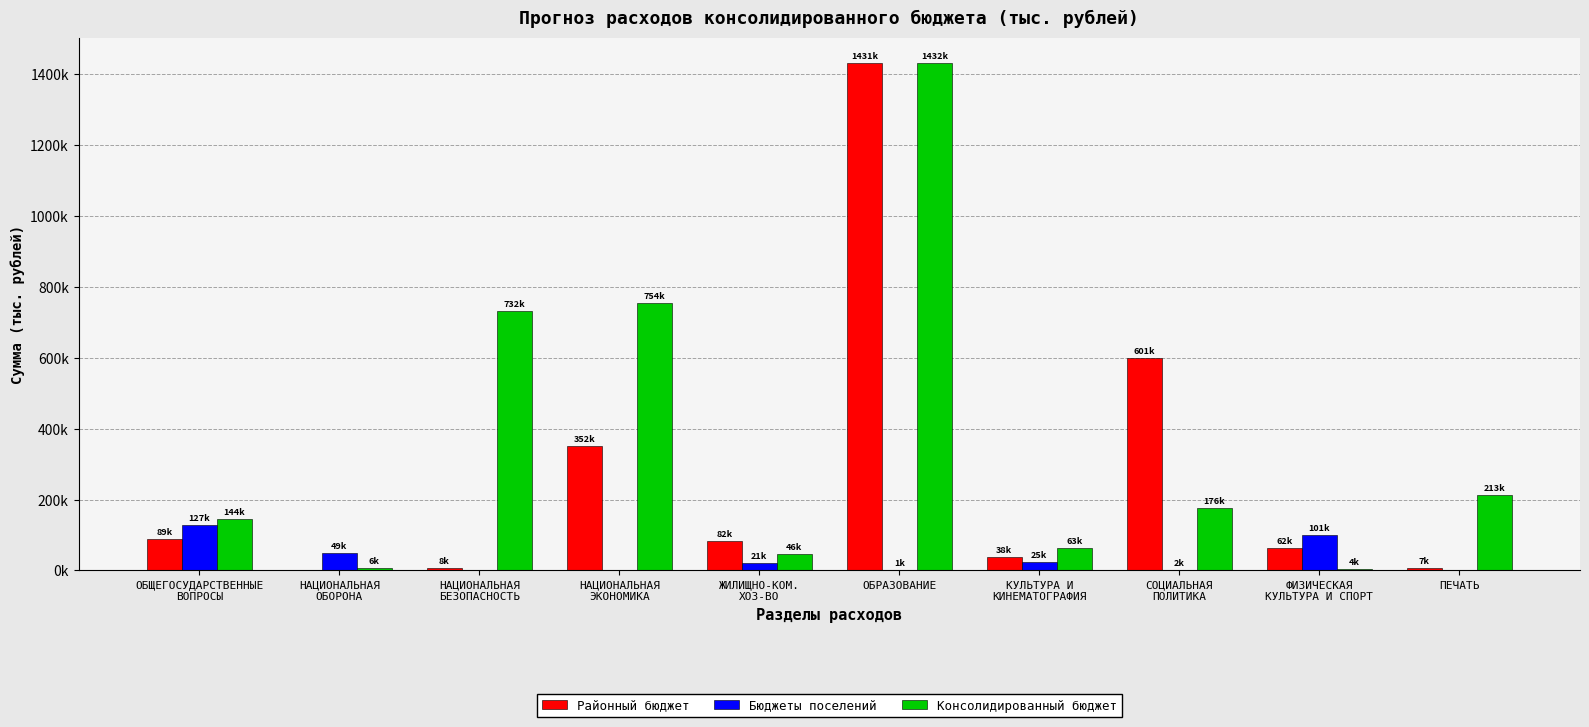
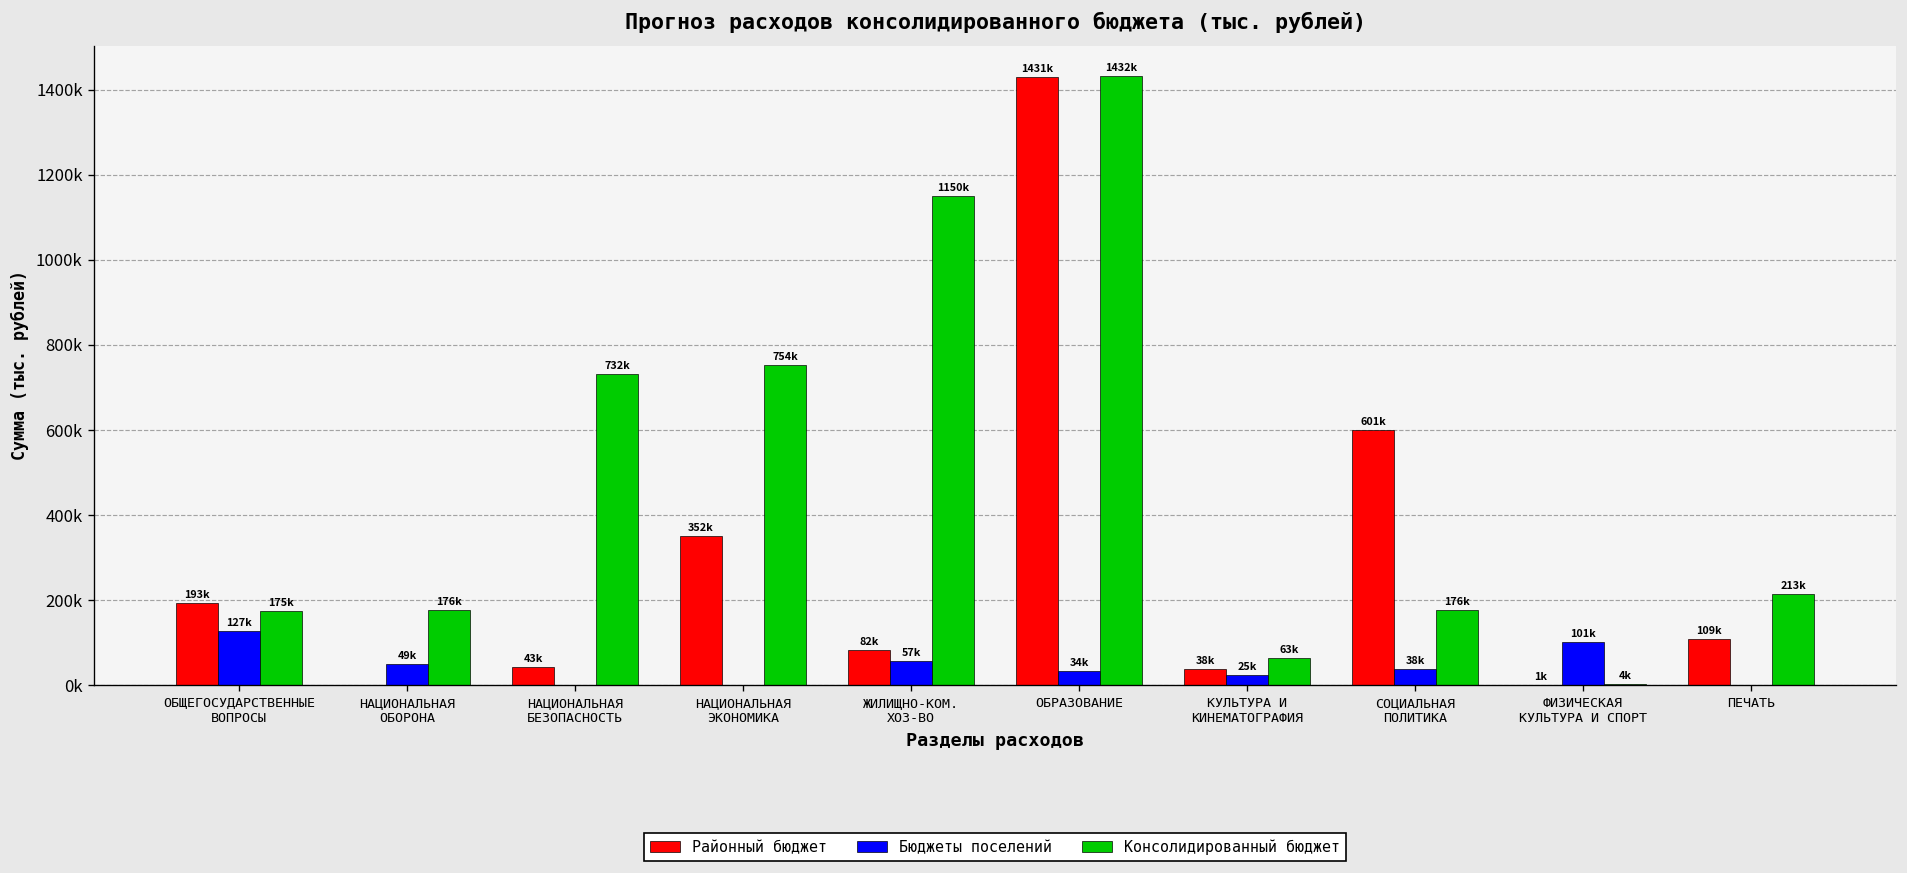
Районный бюджет, ОБЩЕГОСУДАРСТВЕННЫЕ ВОПРОСЫ: 89k -> 193k
Консолидированный бюджет, ОБЩЕГОСУДАРСТВЕННЫЕ ВОПРОСЫ: 144k -> 175k
Консолидированный бюджет, НАЦИОНАЛЬНАЯ ОБОРОНА: 6k -> 176k
Районный бюджет, НАЦИОНАЛЬНАЯ БЕЗОПАСНОСТЬ: 8k -> 43k
Бюджеты поселений, ЖИЛИЩНО-КОМ. ХОЗ-ВО: 21k -> 57k
Консолидированный бюджет, ЖИЛИЩНО-КОМ. ХОЗ-ВО: 46k -> 1150k
Бюджеты поселений, ОБРАЗОВАНИЕ: 1k -> 34k
Бюджеты поселений, СОЦИАЛЬНАЯ ПОЛИТИКА: 2k -> 38k
Районный бюджет, ФИЗИЧЕСКАЯ КУЛЬТУРА И СПОРТ: 62k -> 1k
Районный бюджет, ПЕЧАТЬ: 7k -> 109k
